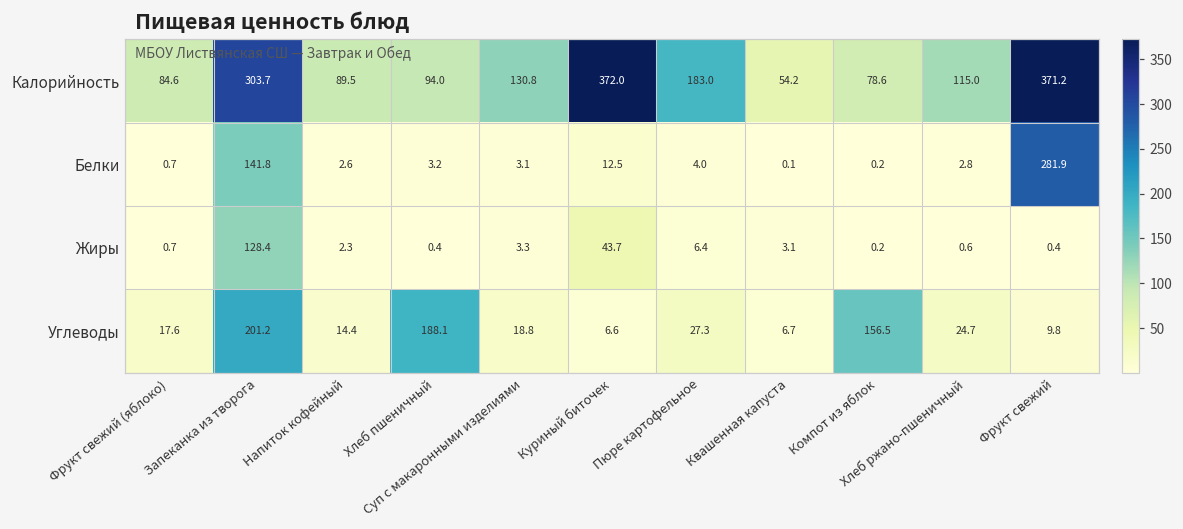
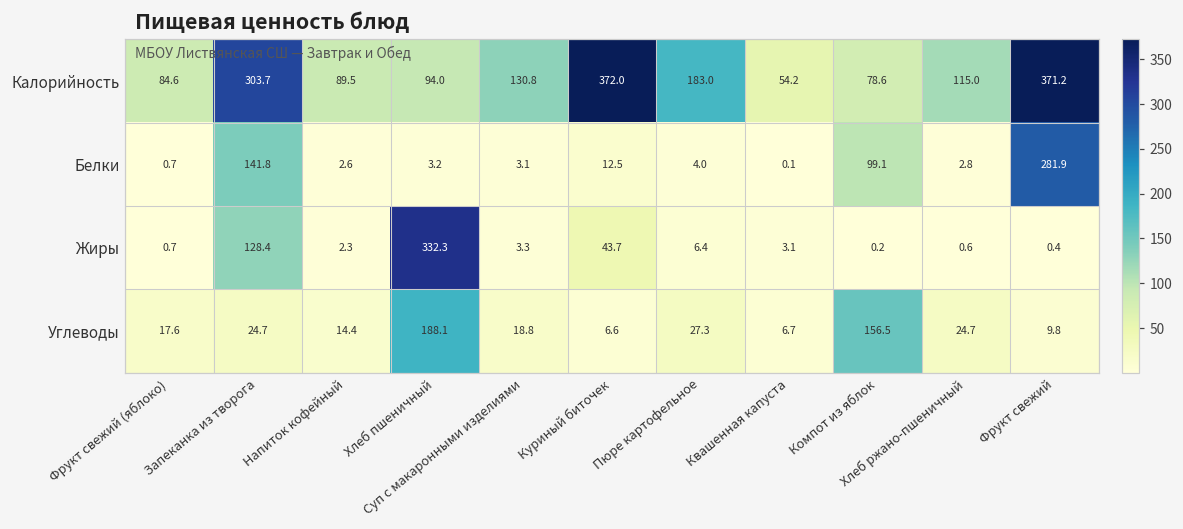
Белки, Компот из яблок: 0.2 -> 99.1
Жиры, Хлеб пшеничный: 0.4 -> 332.3
Углеводы, Запеканка из творога: 201.2 -> 24.7
